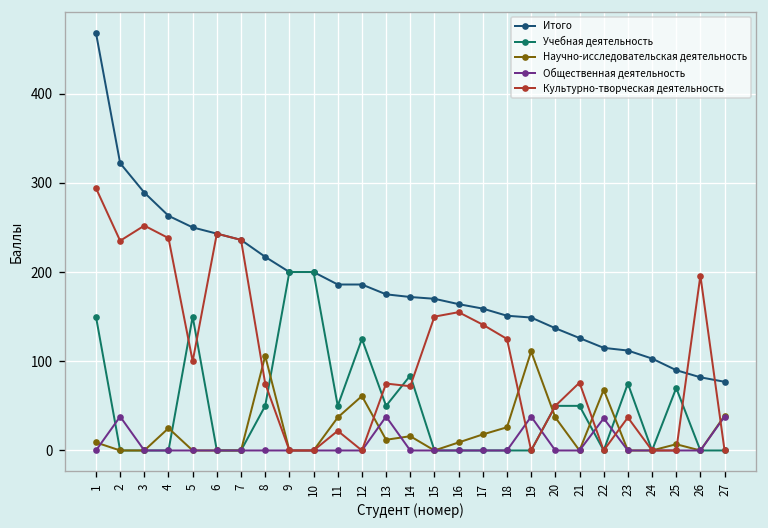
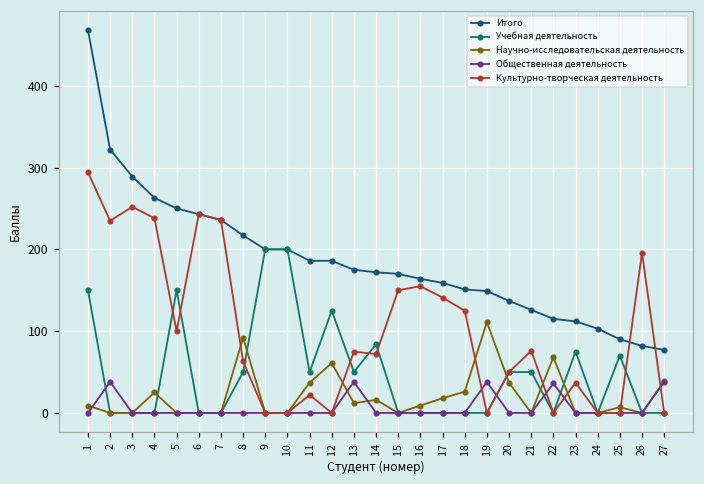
Научно-исследовательская деятельность, 8: 110 -> 90
Культурно-творческая деятельность, 8: 80 -> 60
